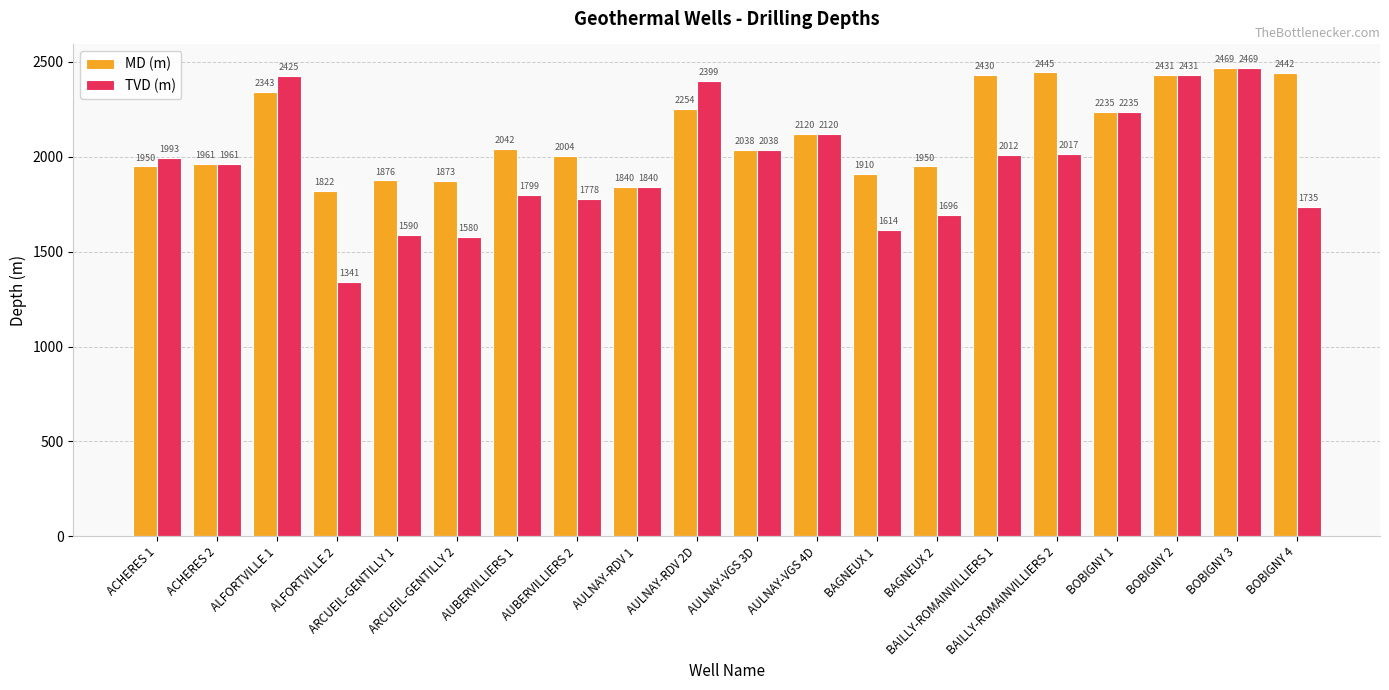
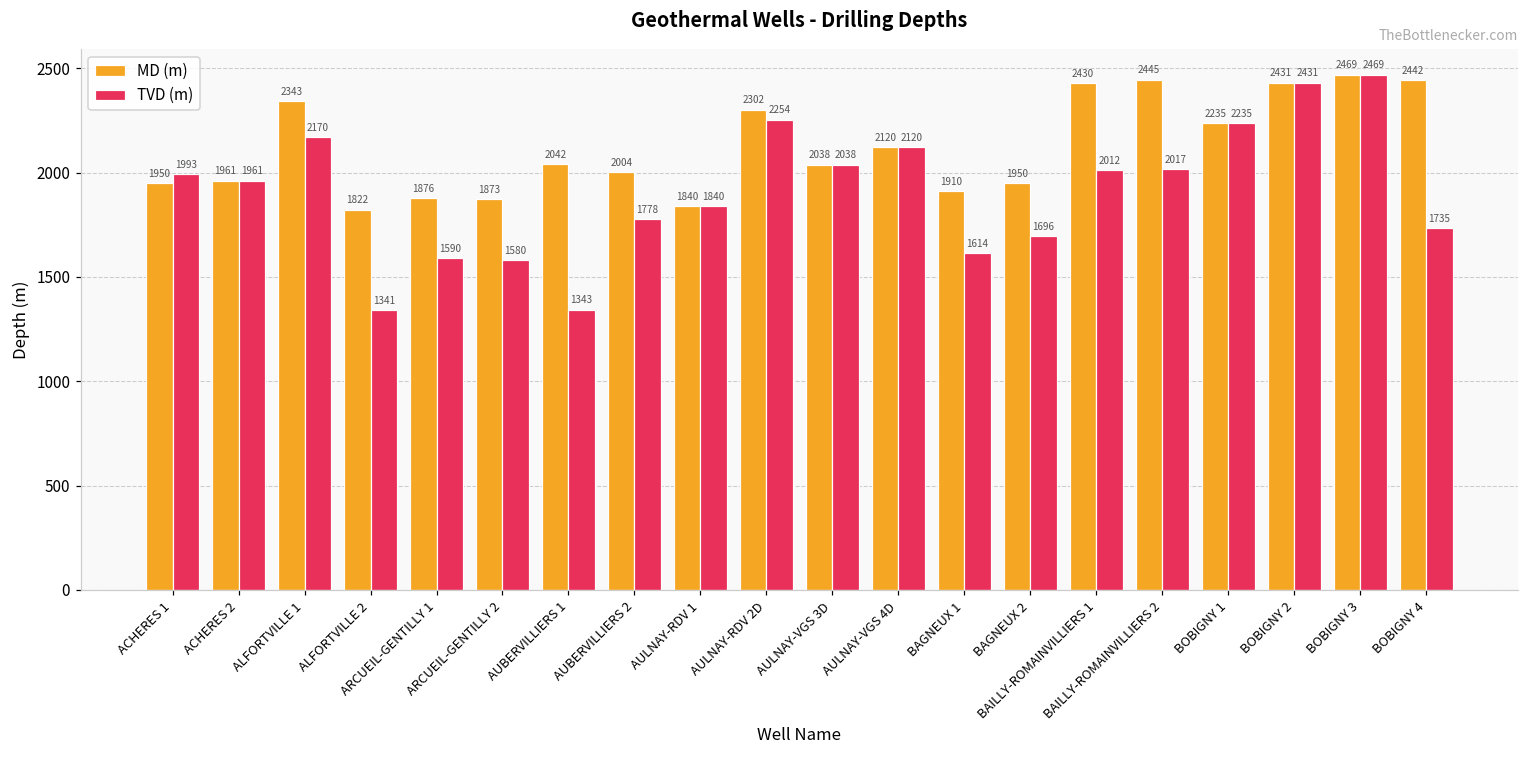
TVD (m), ALFORTVILLE 1: 2425 -> 2170
TVD (m), AUBERVILLIERS 1: 1799 -> 1343
MD (m), AULNAY-RDV 2D: 2254 -> 2302
TVD (m), AULNAY-RDV 2D: 2399 -> 2254
